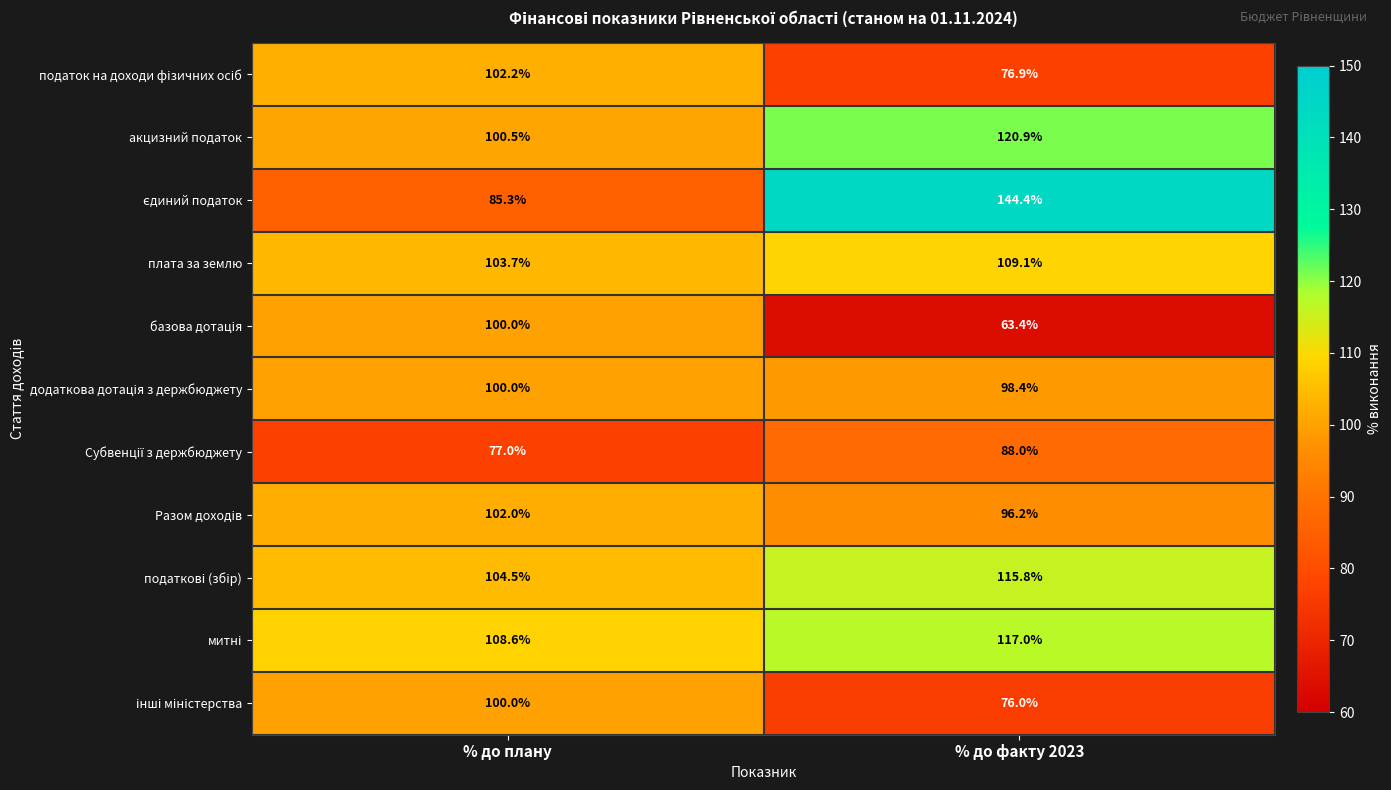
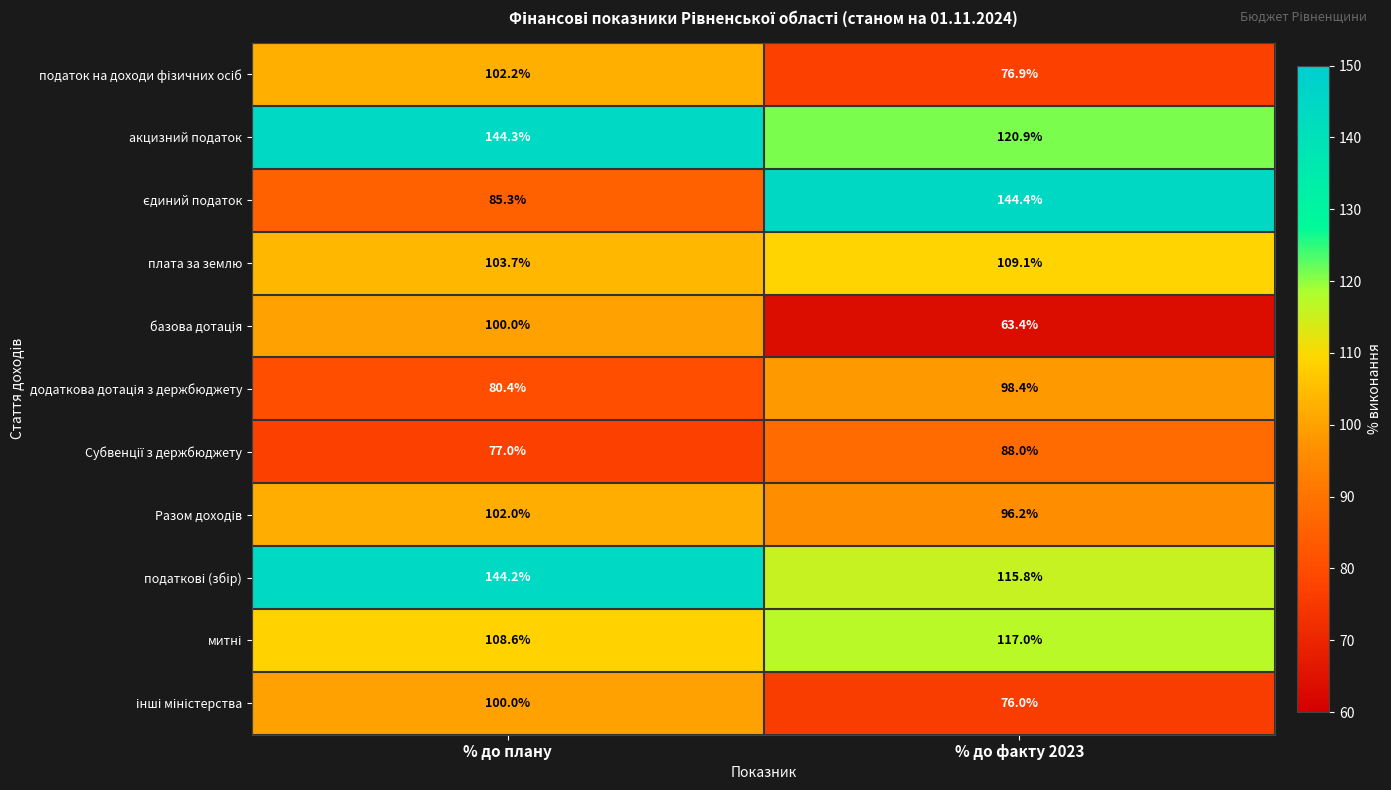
акцизний податок, % до плану: 100.5% -> 144.3%
додаткова дотація з держбюджету, % до плану: 100.0% -> 80.4%
податкові (збір), % до плану: 104.5% -> 144.2%
